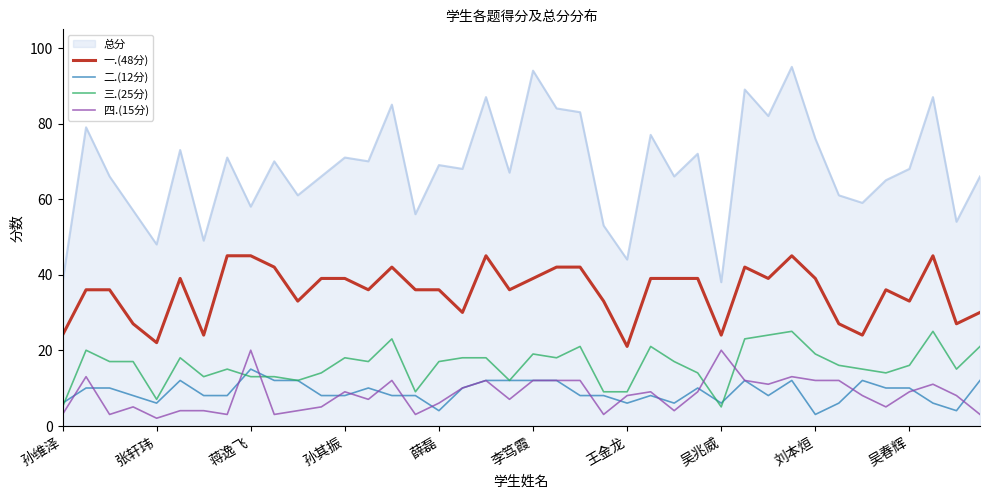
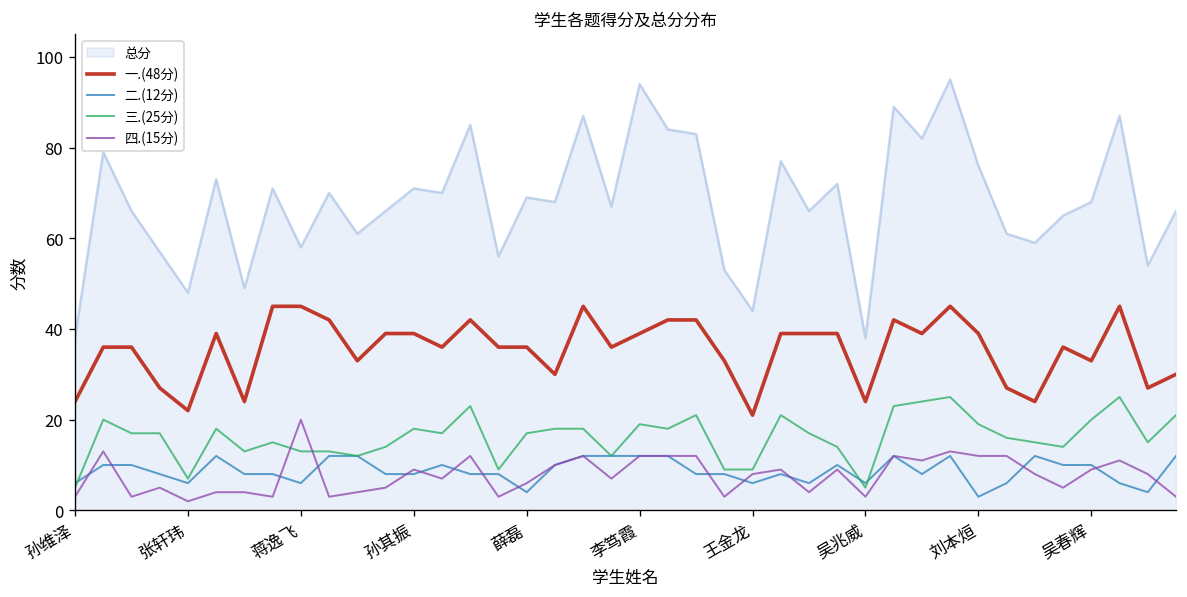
二.(12分), 蒋逸飞: 15 -> 6
四.(15分), 吴兆威: 20 -> 3
三.(25分), 吴春辉: 16 -> 20
